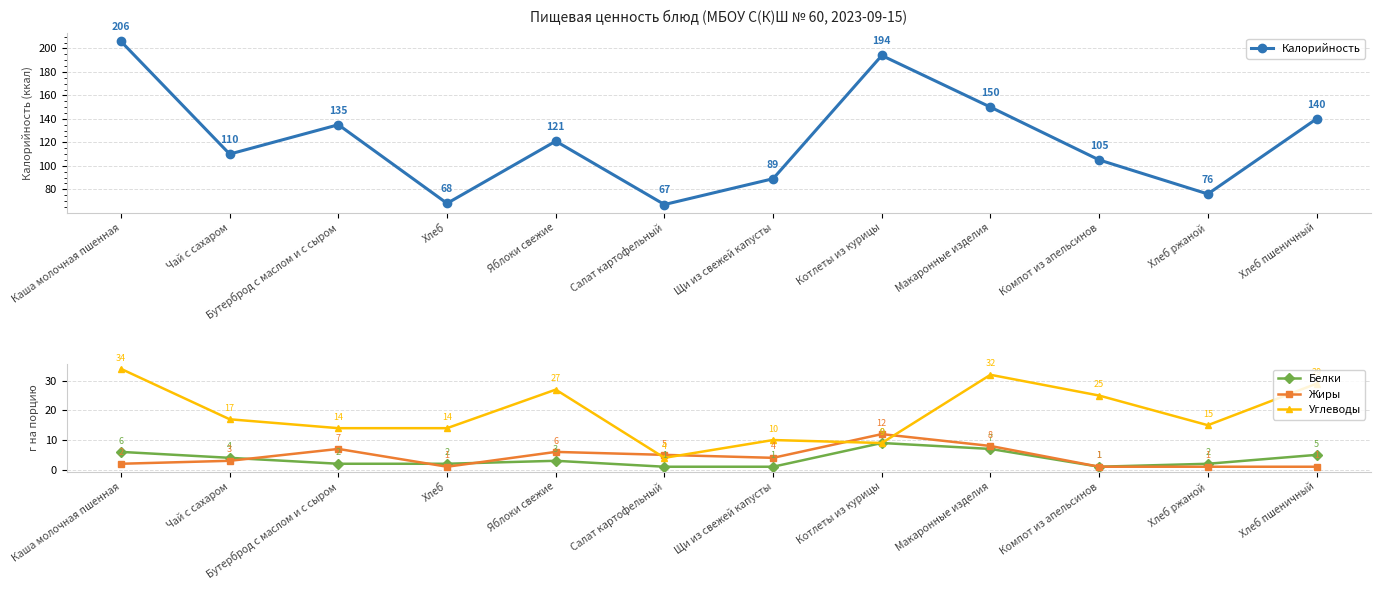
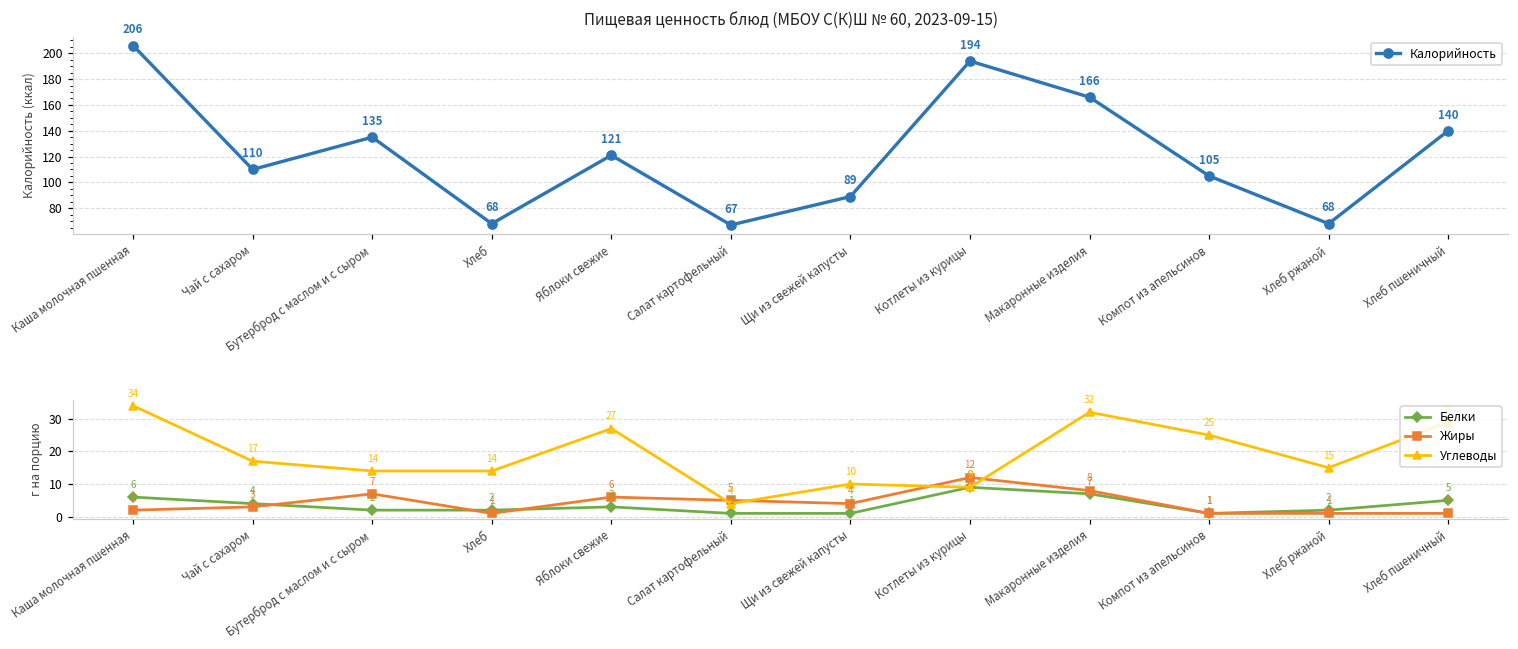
Пищевая ценность блюд (МБОУ С(К)Ш № 60, 2023-09-15), Макаронные изделия: 150 -> 166
Пищевая ценность блюд (МБОУ С(К)Ш № 60, 2023-09-15), Хлеб ржаной: 76 -> 68
